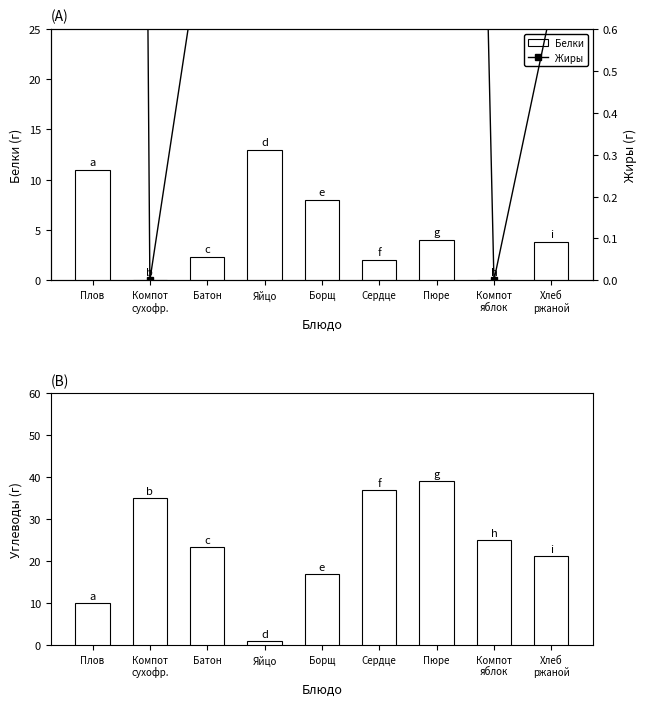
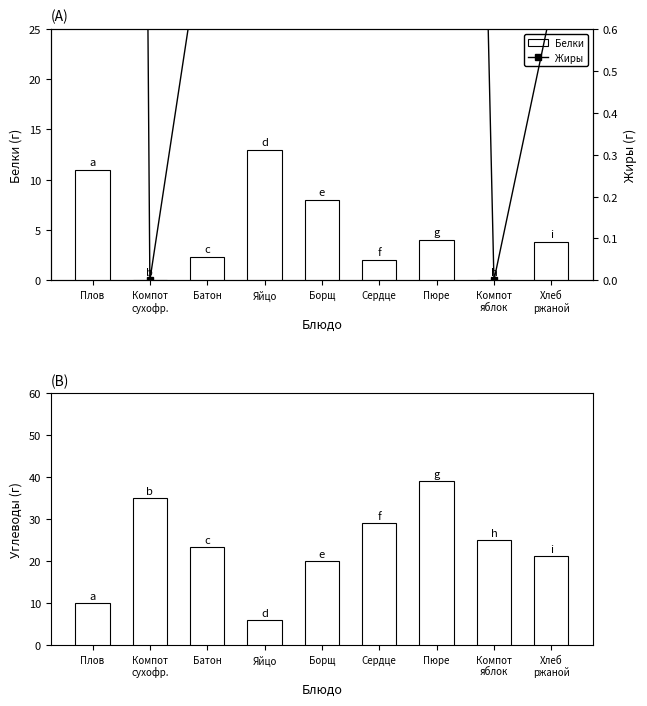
(B), Яйцо: 1 -> 6
(B), Борщ: 17 -> 20
(B), Сердце: 37 -> 29
